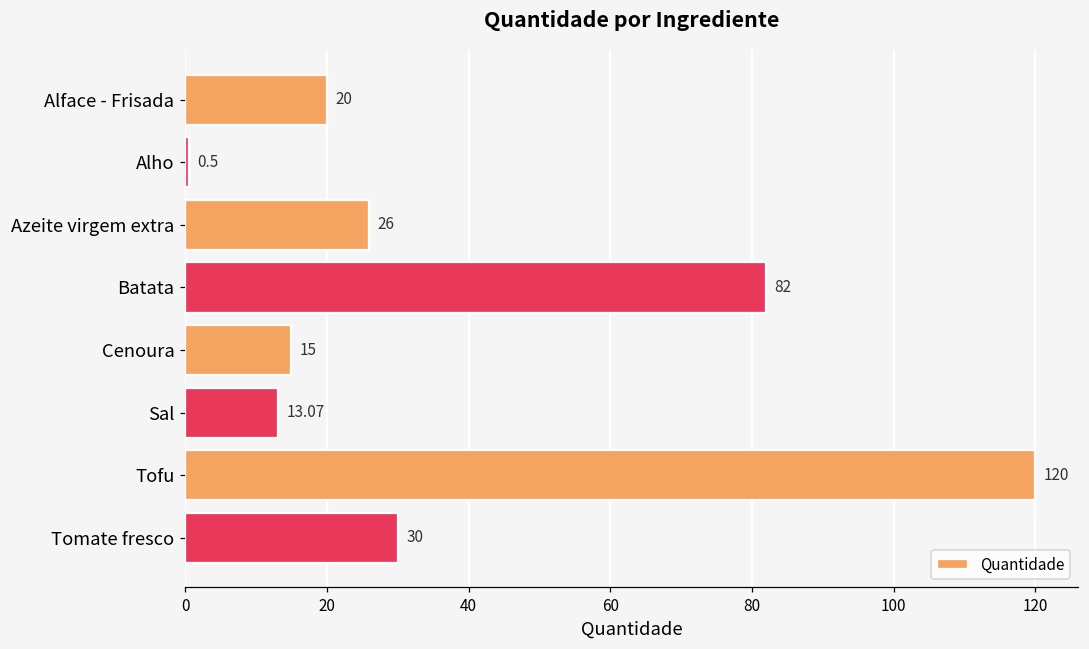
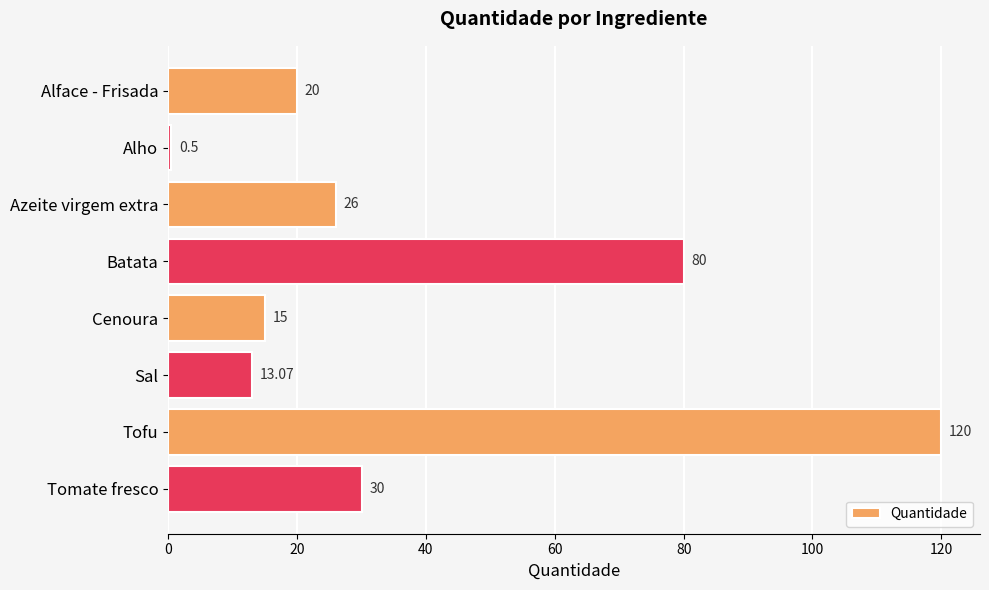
Batata: 82 -> 80
